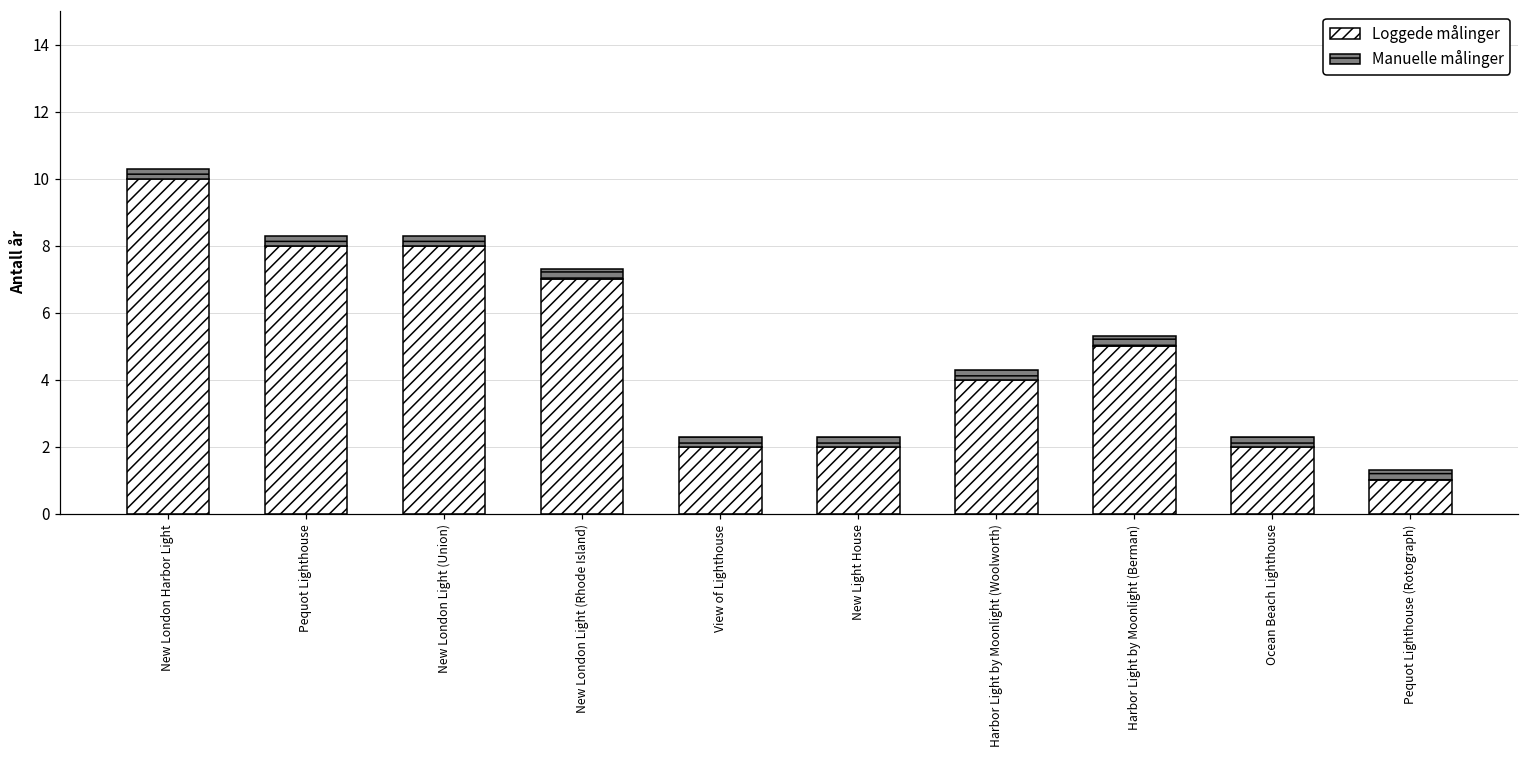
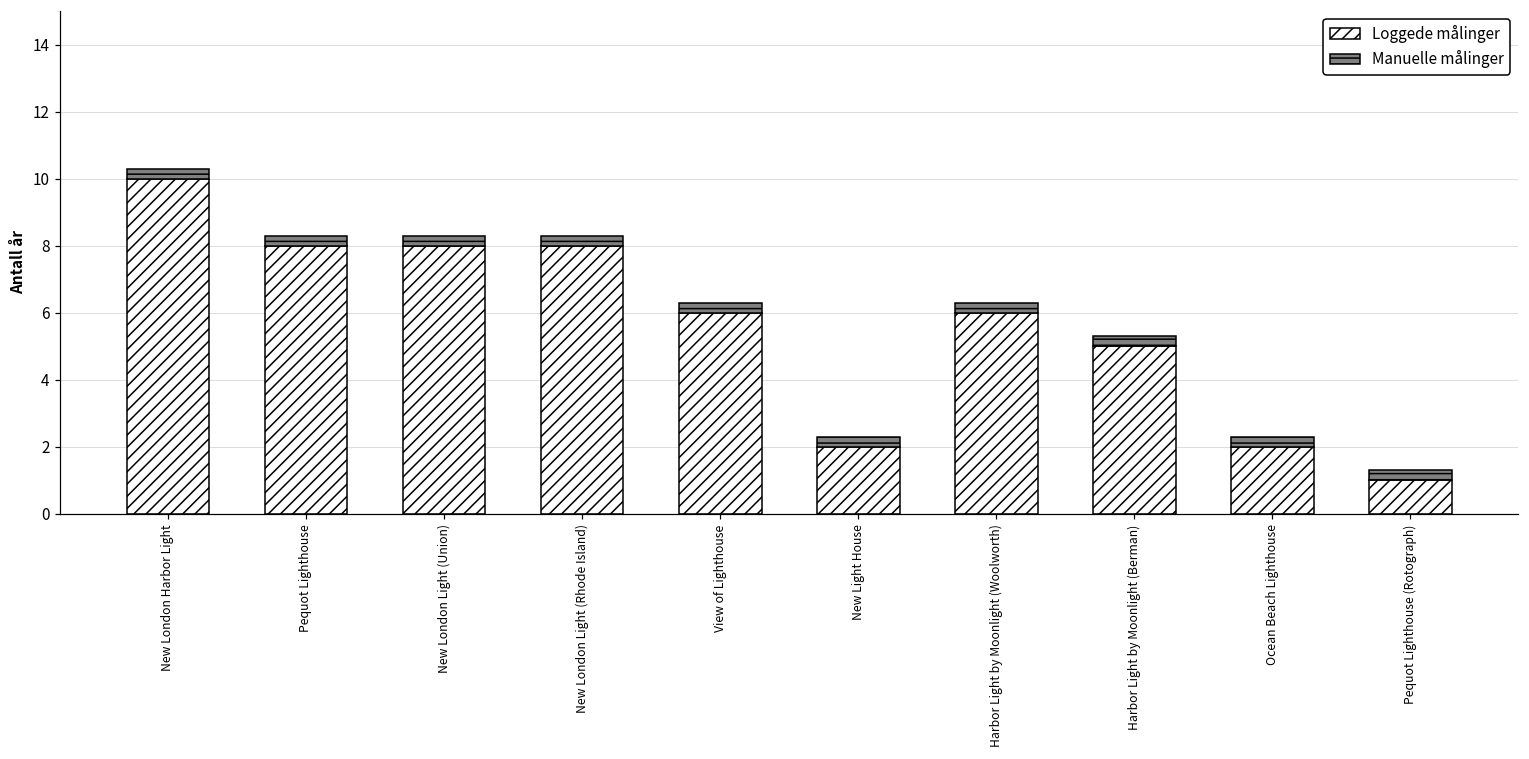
Loggede målinger, New London Light (Rhode Island): 7.0 -> 8.0
Loggede målinger, View of Lighthouse: 2.0 -> 6.0
Loggede målinger, Harbor Light by Moonlight (Woolworth): 4.0 -> 6.0
